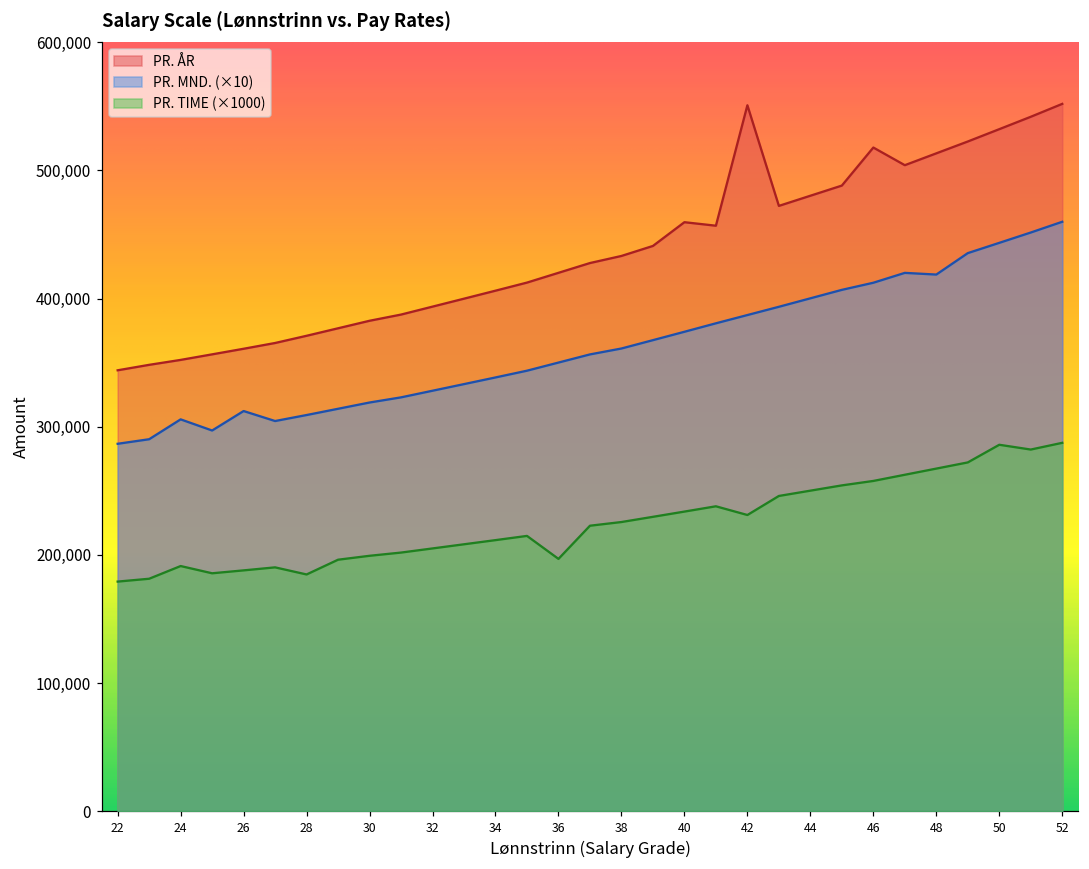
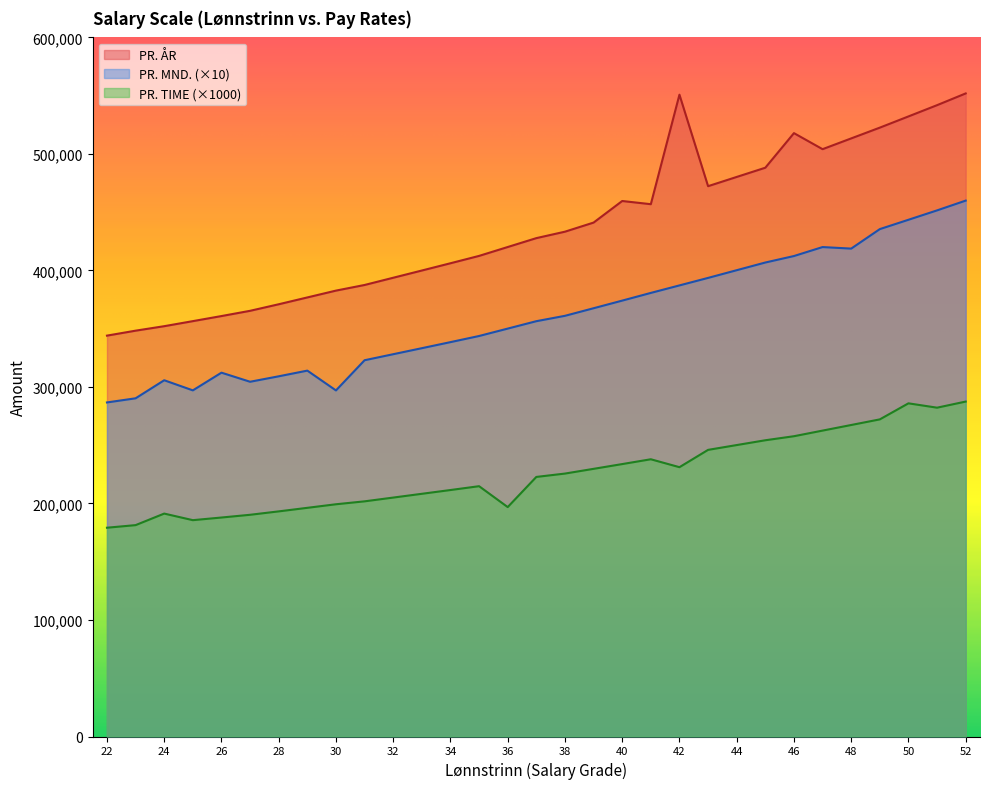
PR. TIME (×1000), 28: 185,000 -> 193,000
PR. MND. (×10), 30: 319,000 -> 297,000
